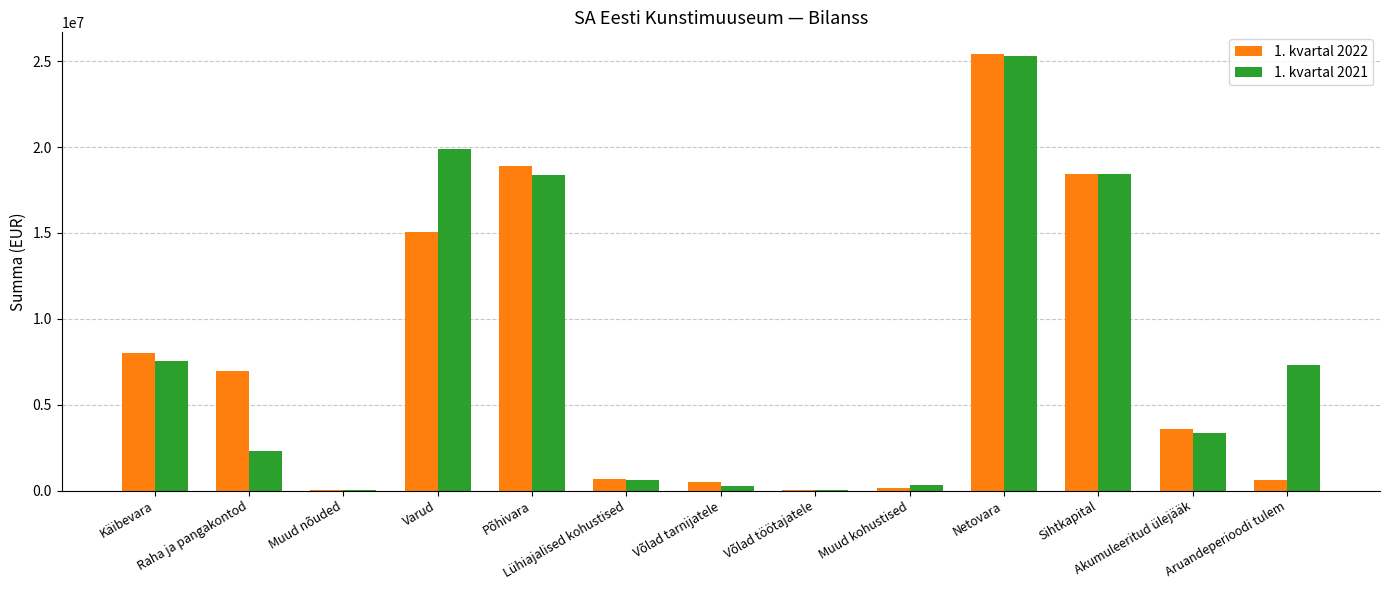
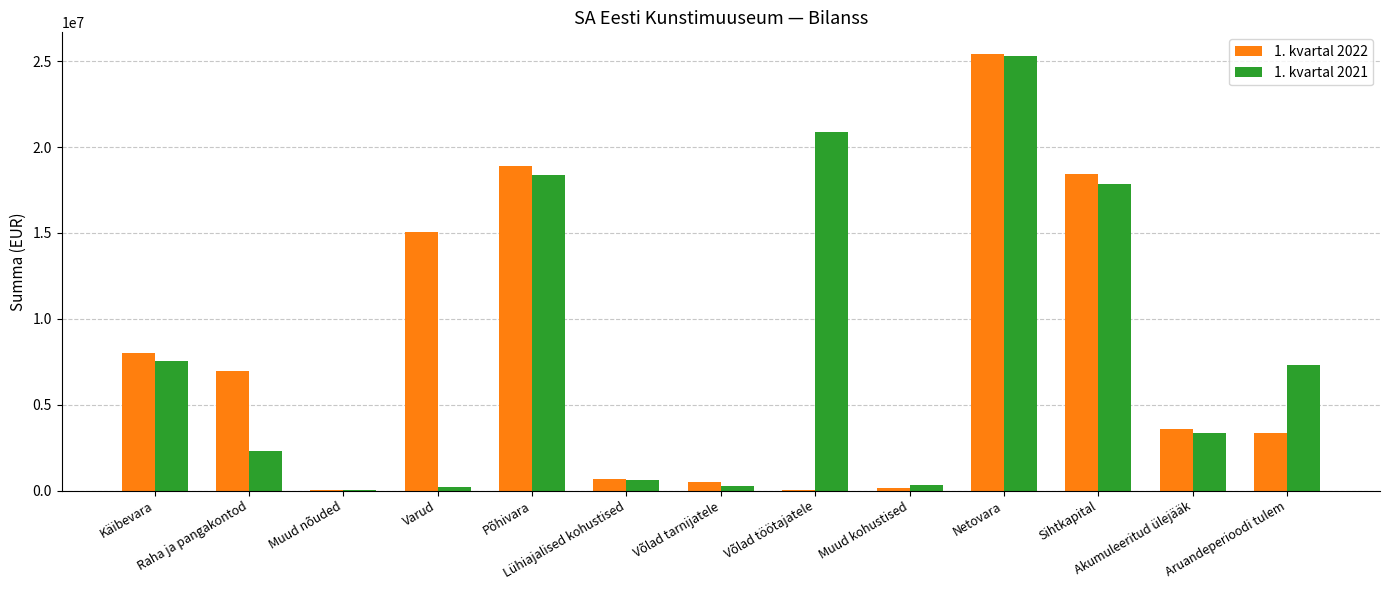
1. kvartal 2021, Varud: 19900000 -> 200000
1. kvartal 2021, Võlad töötajatele: 100000 -> 20900000
1. kvartal 2021, Sihtkapital: 18500000 -> 17800000
1. kvartal 2022, Aruandeperioodi tulem: 600000 -> 3400000
